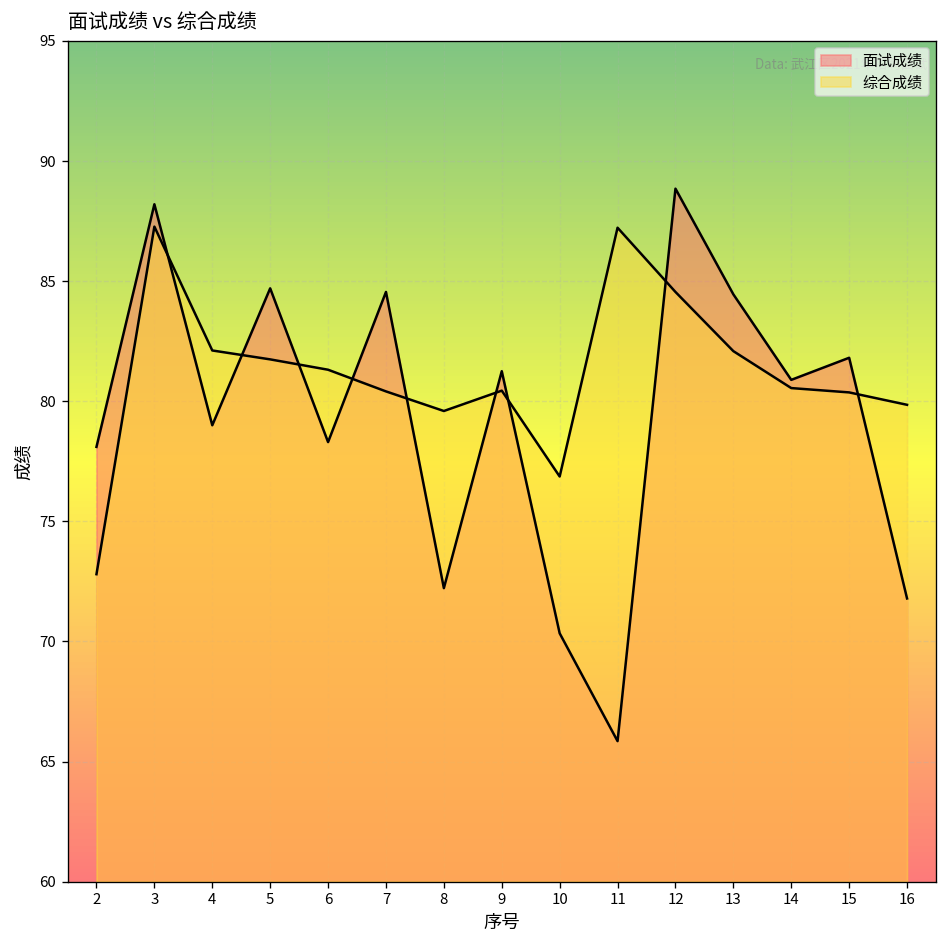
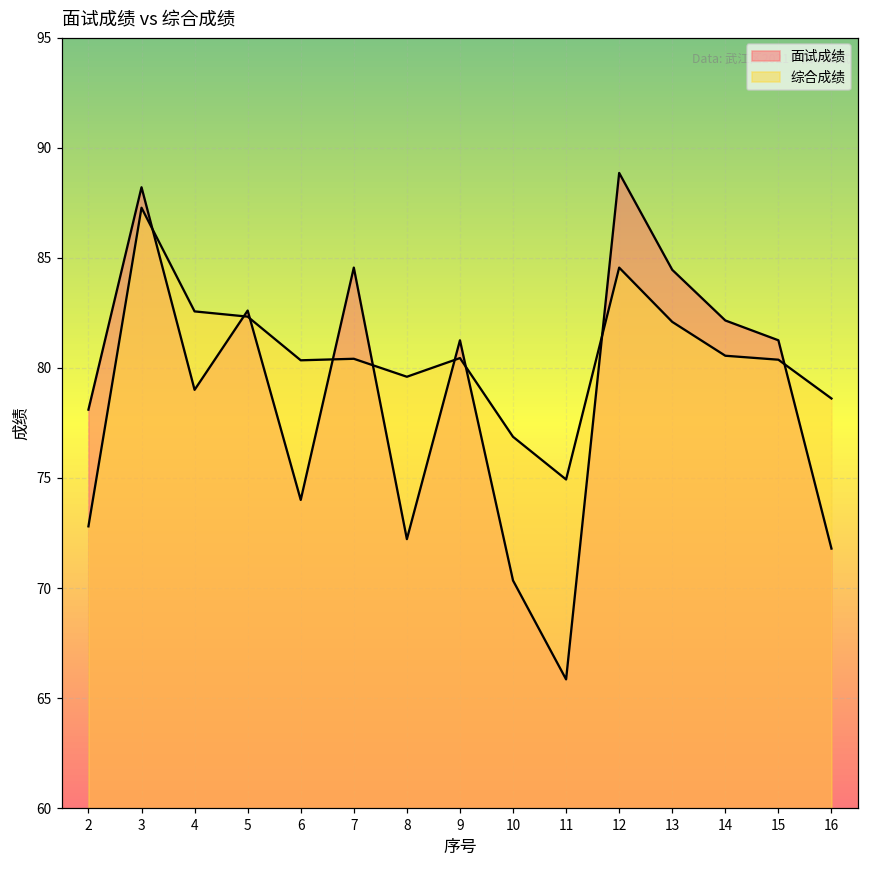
综合成绩, 4: 82.1 -> 82.6
面试成绩, 5: 84.7 -> 82.6
综合成绩, 5: 81.7 -> 82.3
面试成绩, 6: 78.3 -> 74.0
综合成绩, 6: 81.3 -> 80.3
综合成绩, 11: 87.2 -> 74.9
面试成绩, 14: 80.9 -> 82.2
面试成绩, 15: 81.8 -> 81.3
综合成绩, 16: 79.9 -> 78.6
